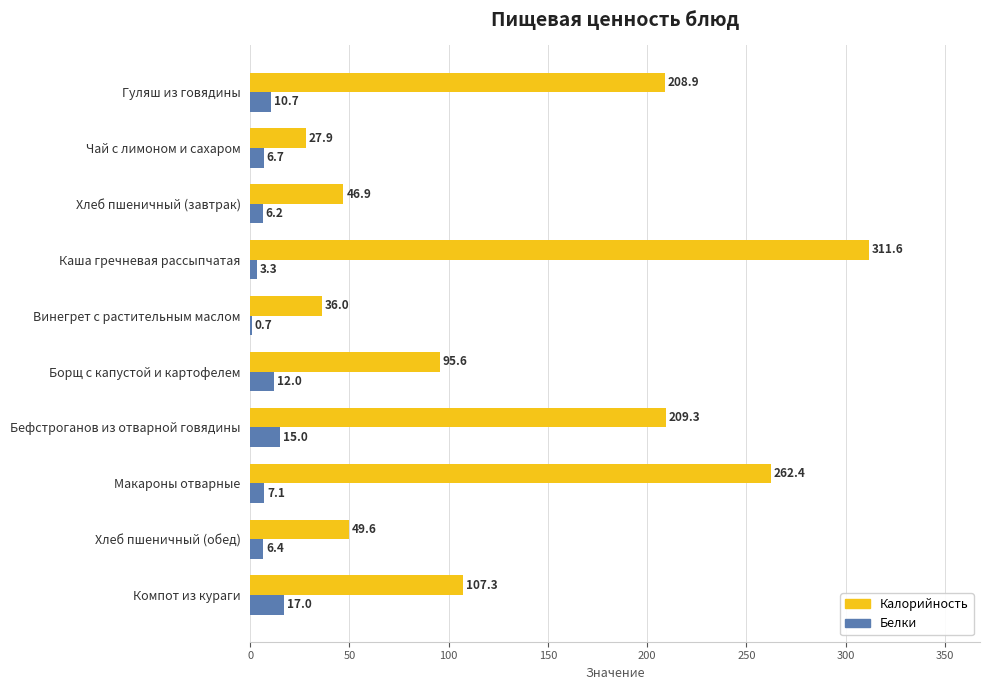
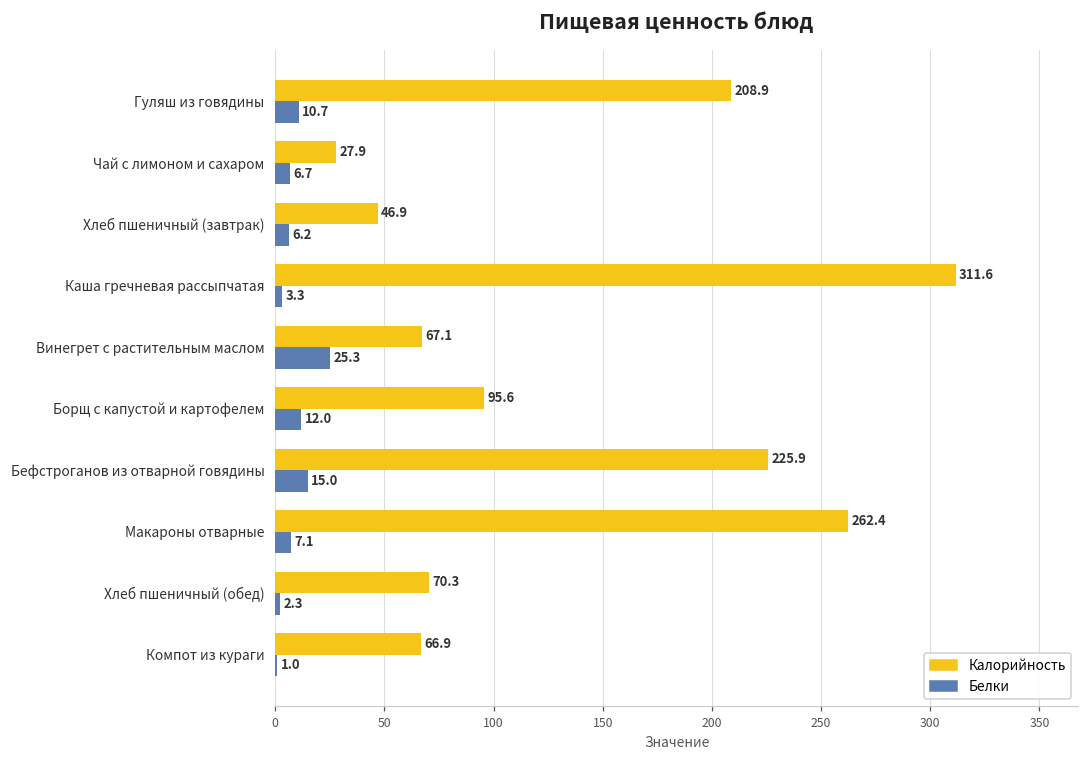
Калорийность, Винегрет с растительным маслом: 36.0 -> 67.1
Белки, Винегрет с растительным маслом: 0.7 -> 25.3
Калорийность, Бефстроганов из отварной говядины: 209.3 -> 225.9
Калорийность, Хлеб пшеничный (обед): 49.6 -> 70.3
Белки, Хлеб пшеничный (обед): 6.4 -> 2.3
Калорийность, Компот из кураги: 107.3 -> 66.9
Белки, Компот из кураги: 17.0 -> 1.0
